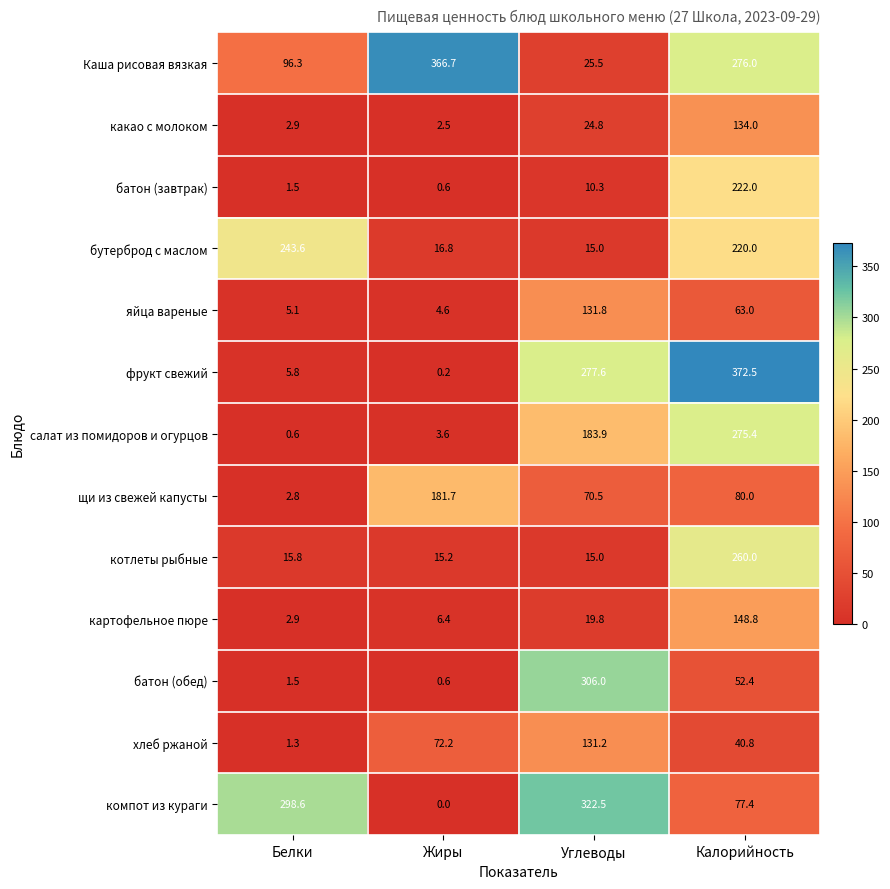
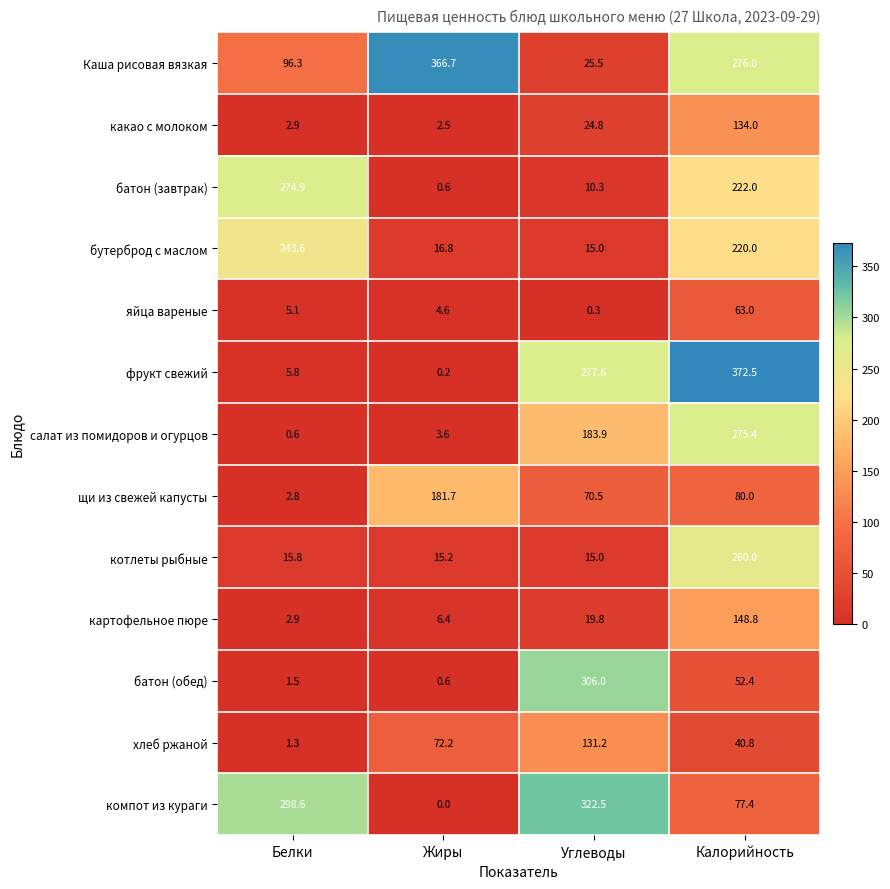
батон (завтрак), Белки: 1.5 -> 274.9
яйца вареные, Углеводы: 131.8 -> 0.3
